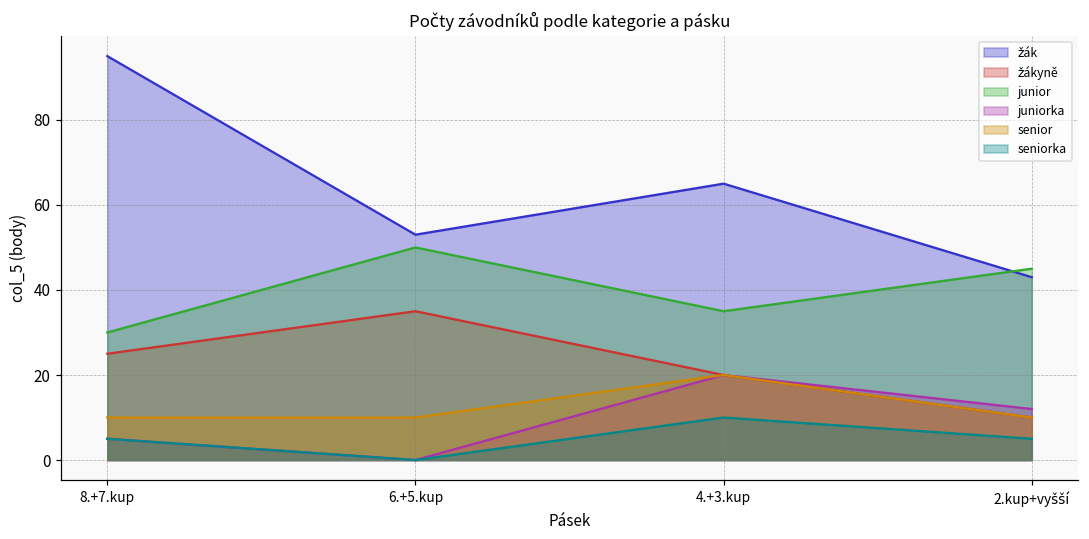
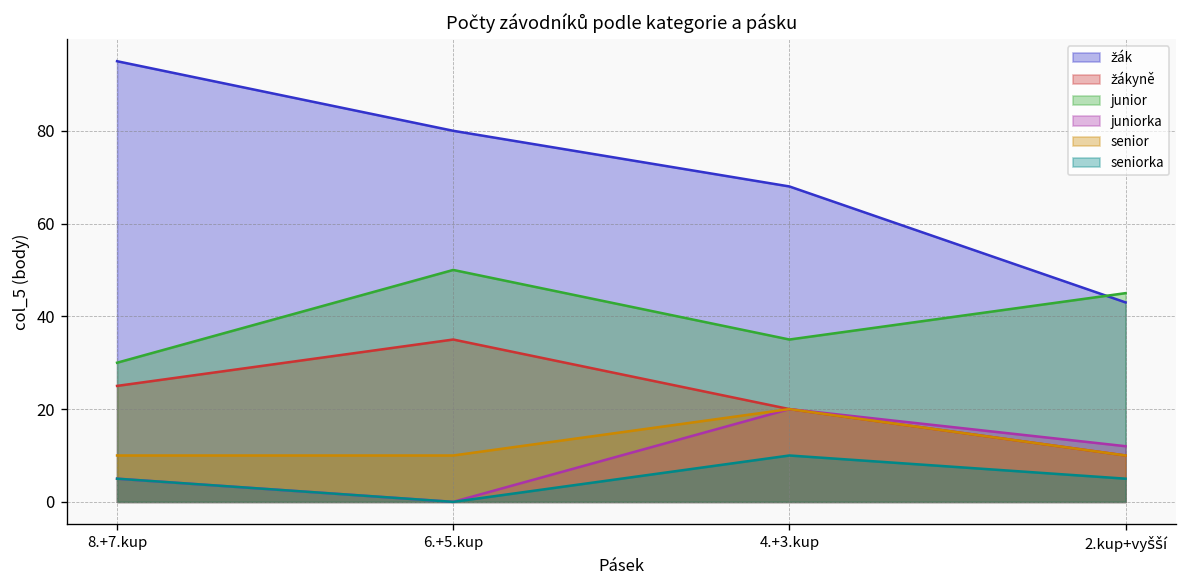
žák, 6.+5.kup: 53 -> 80
žák, 4.+3.kup: 65 -> 68
